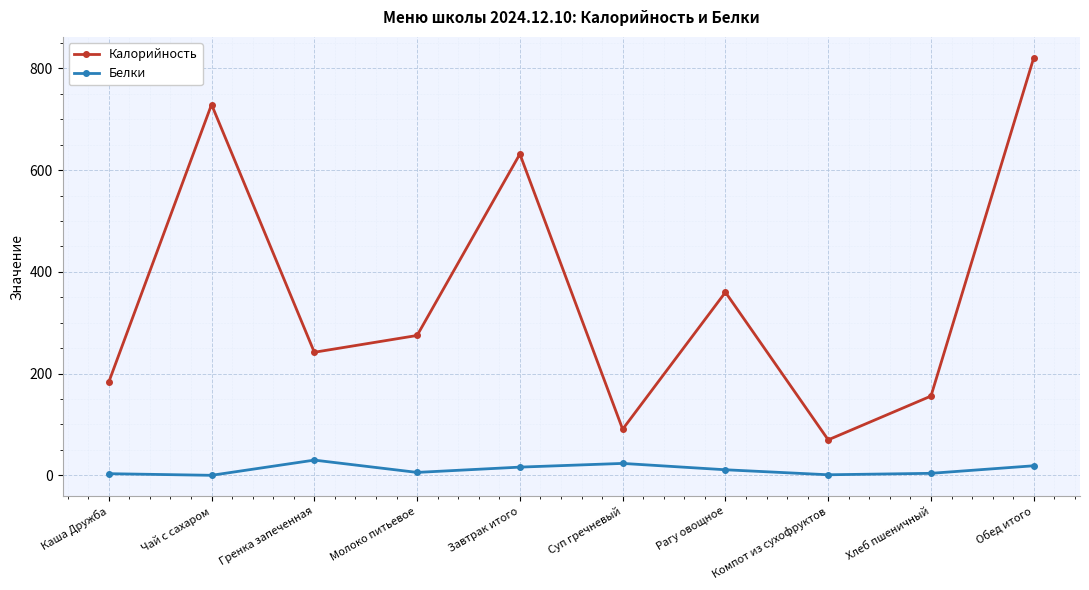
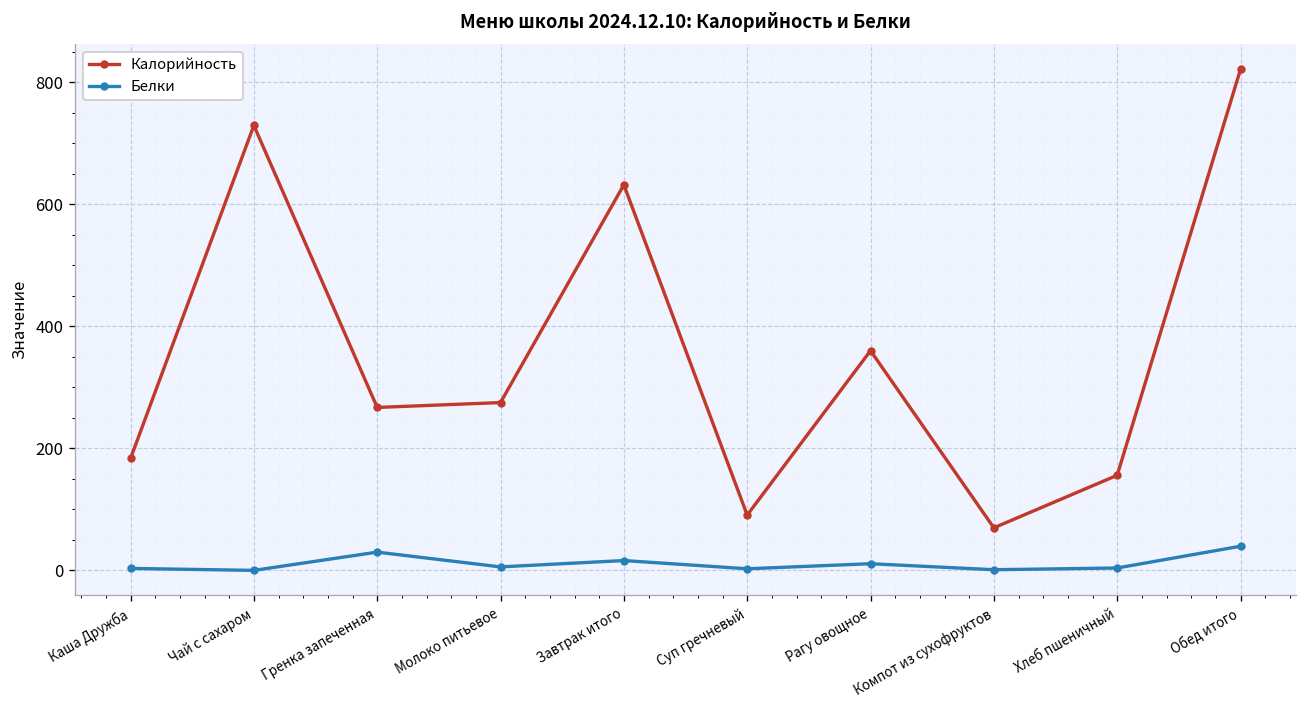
Калорийность, Гренка запеченная: 240 -> 270
Белки, Суп гречневый: 20 -> 0
Белки, Обед итого: 20 -> 40
